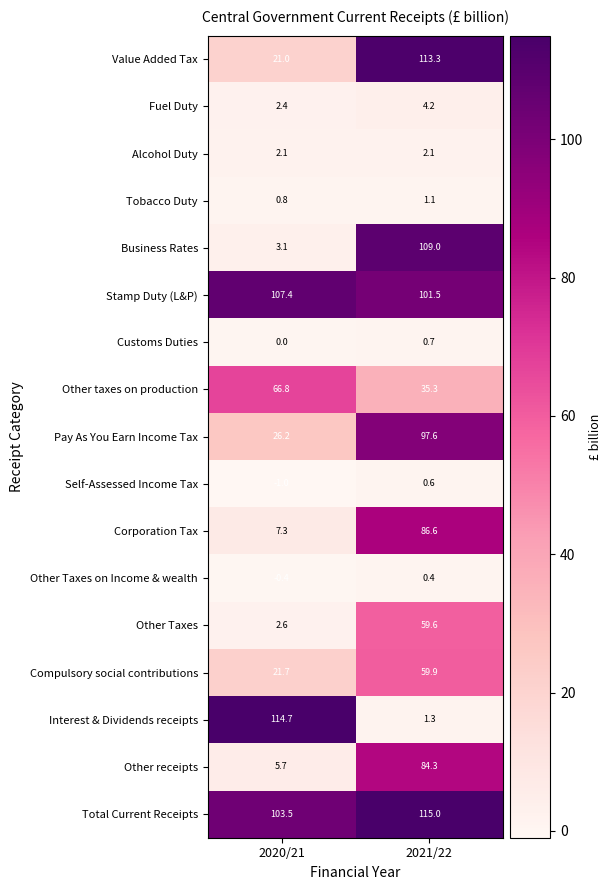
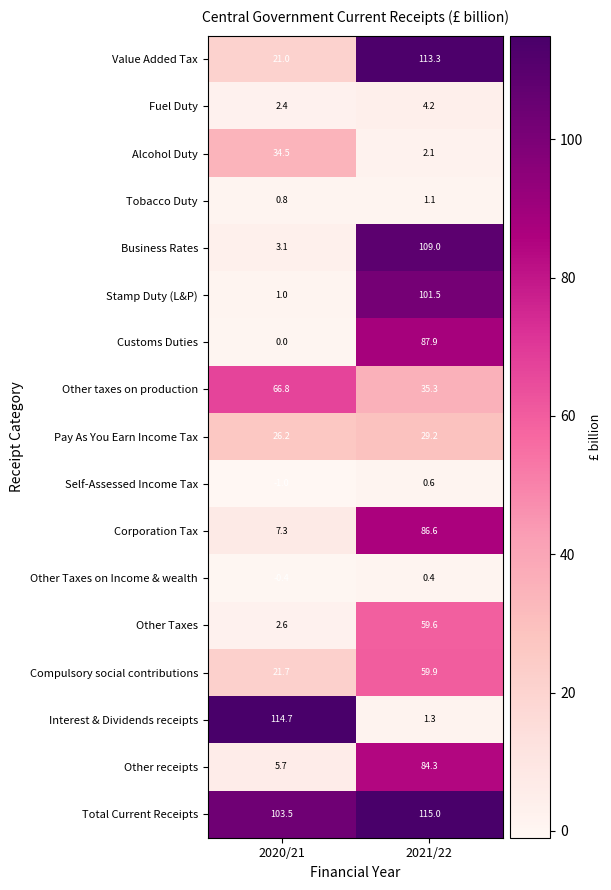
Alcohol Duty, 2020/21: 2.1 -> 34.5
Stamp Duty (L&P), 2020/21: 107.4 -> 1.0
Customs Duties, 2021/22: 0.7 -> 87.9
Pay As You Earn Income Tax, 2021/22: 97.6 -> 29.2
